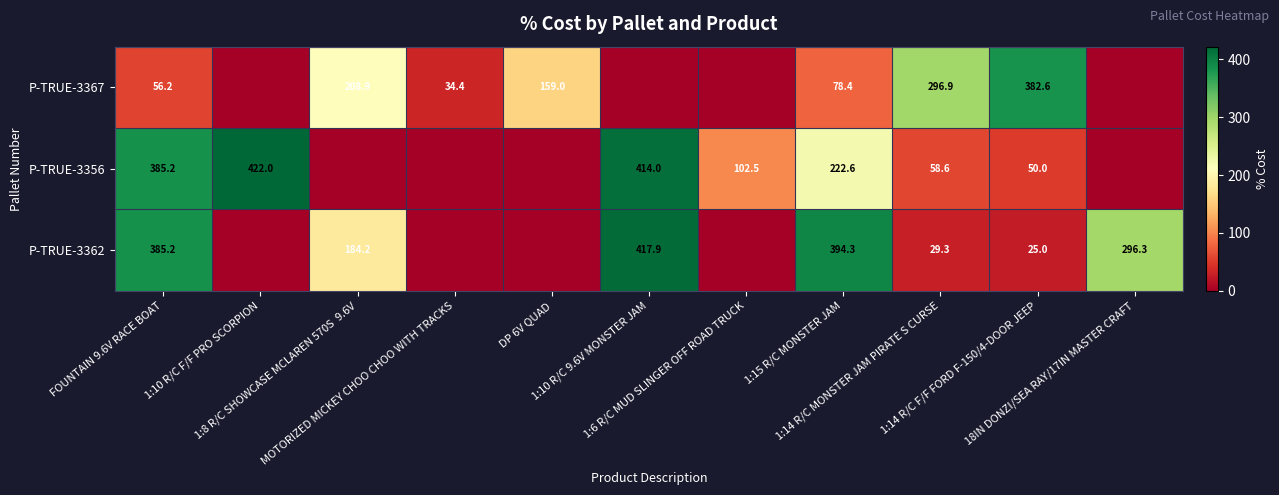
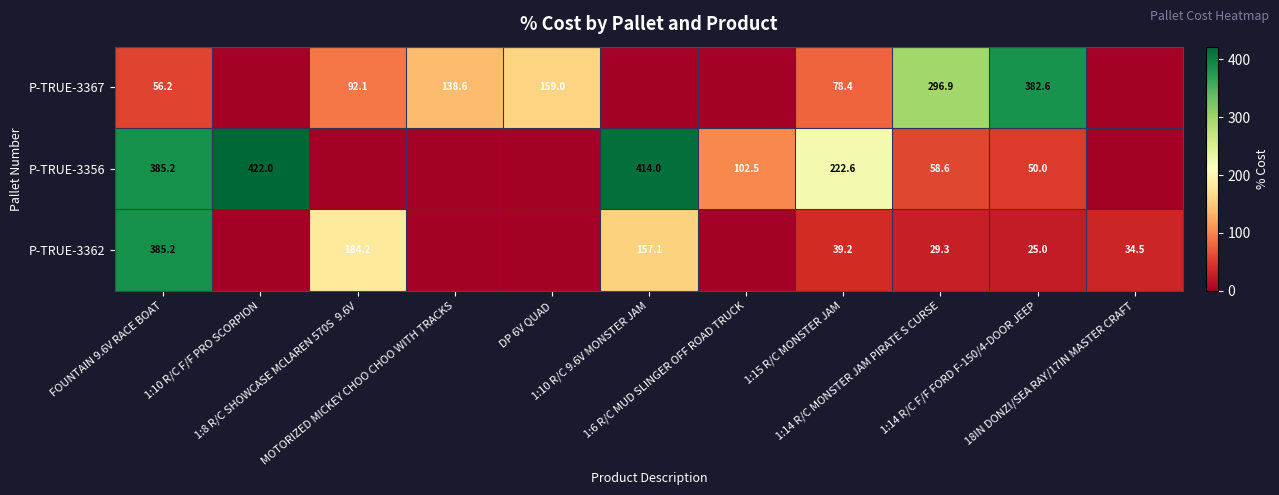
P-TRUE-3367, 1:8 R/C SHOWCASE MCLAREN 570S 9.6V: 208.9 -> 92.1
P-TRUE-3367, MOTORIZED MICKEY CHOO CHOO WITH TRACKS: 34.4 -> 138.6
P-TRUE-3362, 1:10 R/C 9.6V MONSTER JAM: 417.9 -> 157.1
P-TRUE-3362, 1:15 R/C MONSTER JAM: 394.3 -> 39.2
P-TRUE-3362, 18IN DONZI/SEA RAY/17IN MASTER CRAFT: 296.3 -> 34.5
